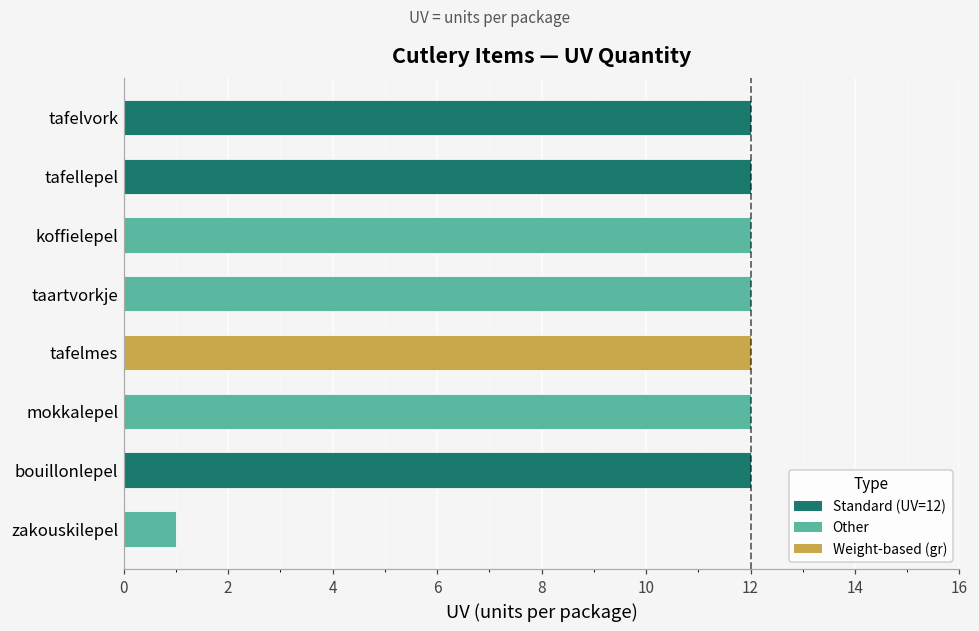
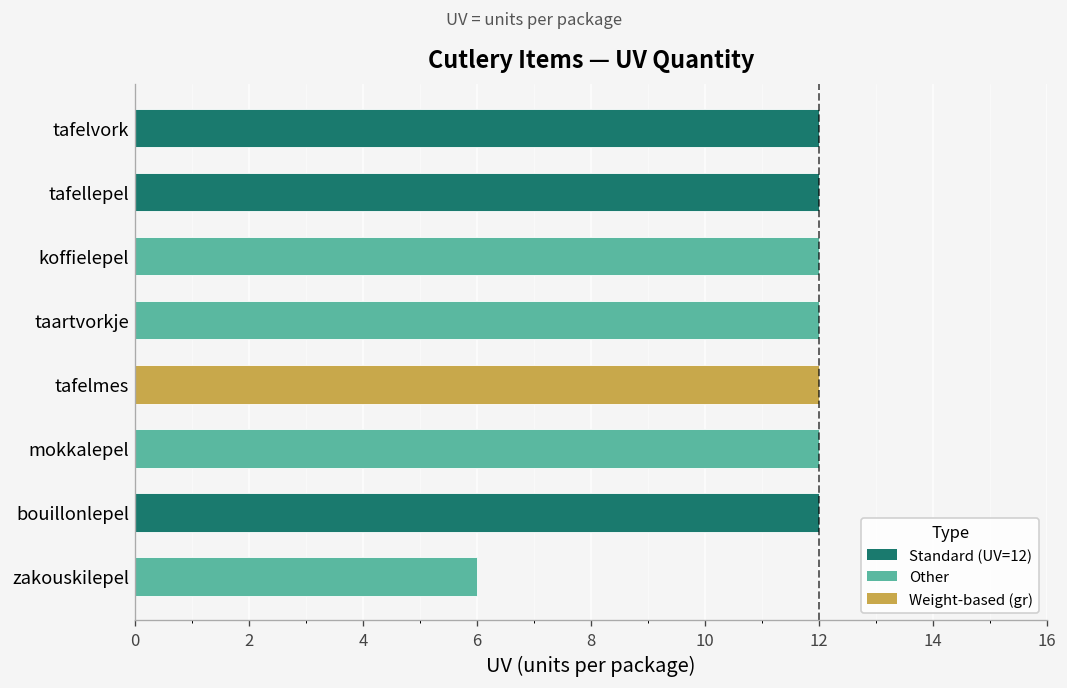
zakouskilepel: 1 -> 6
